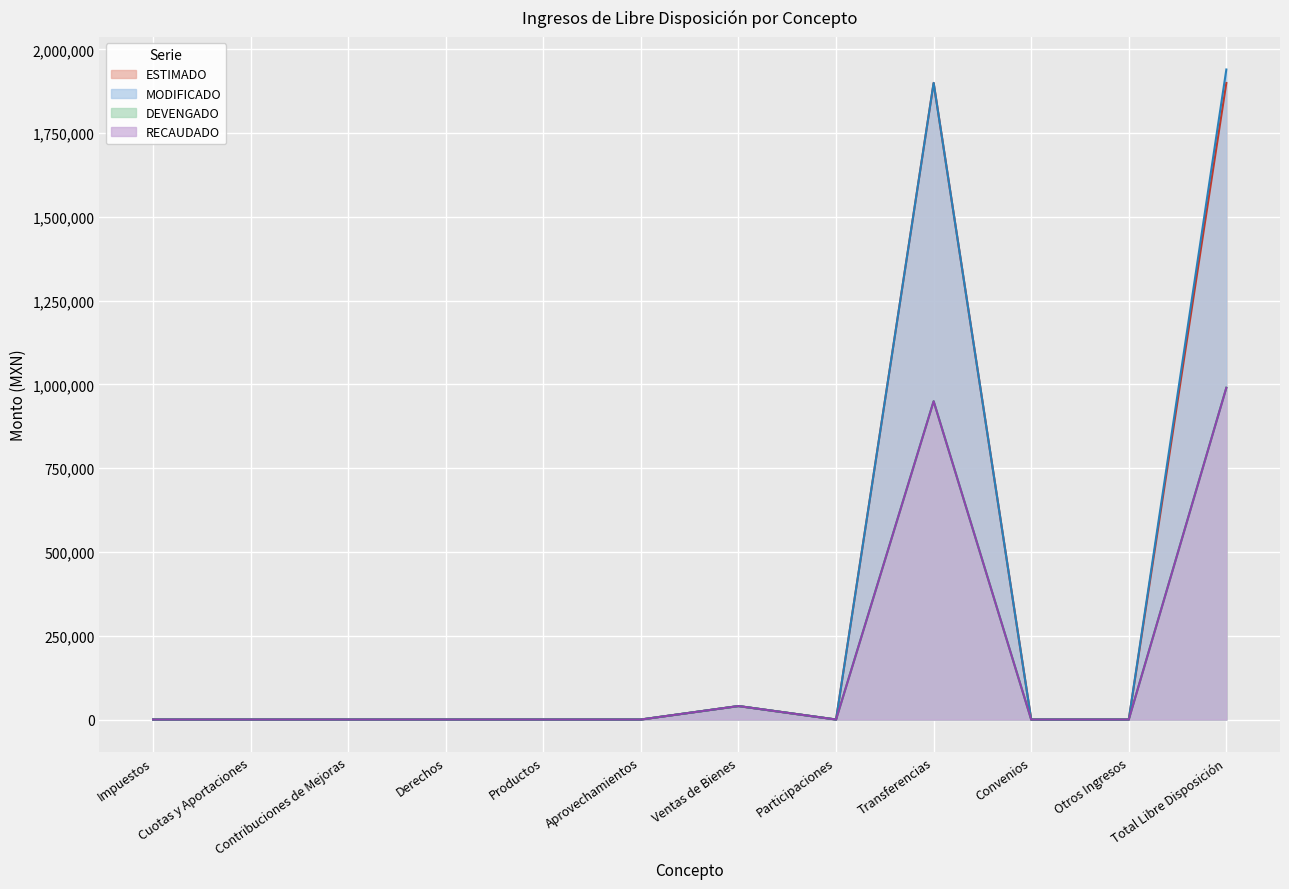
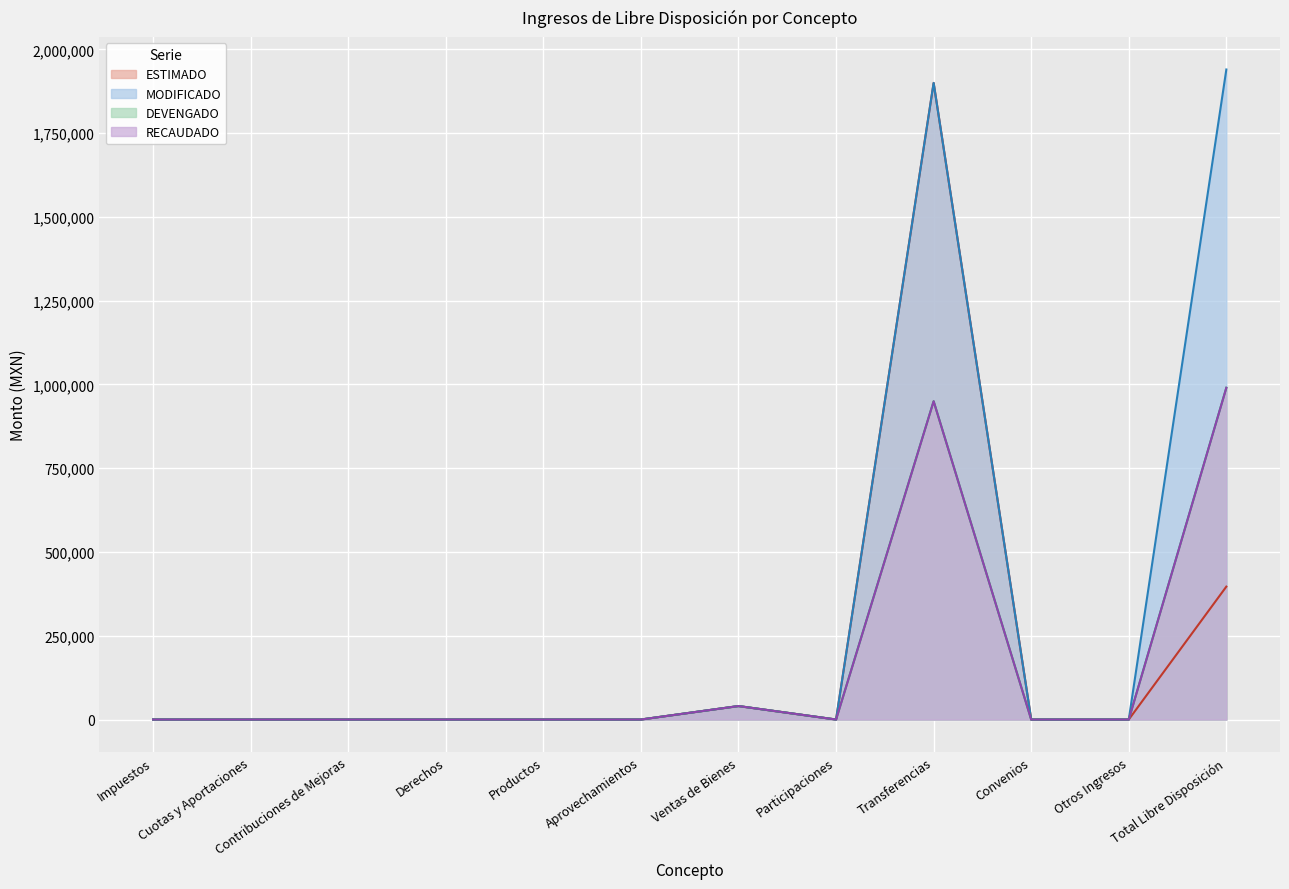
ESTIMADO, Total Libre Disposición: 1,900,000 -> 400,000
